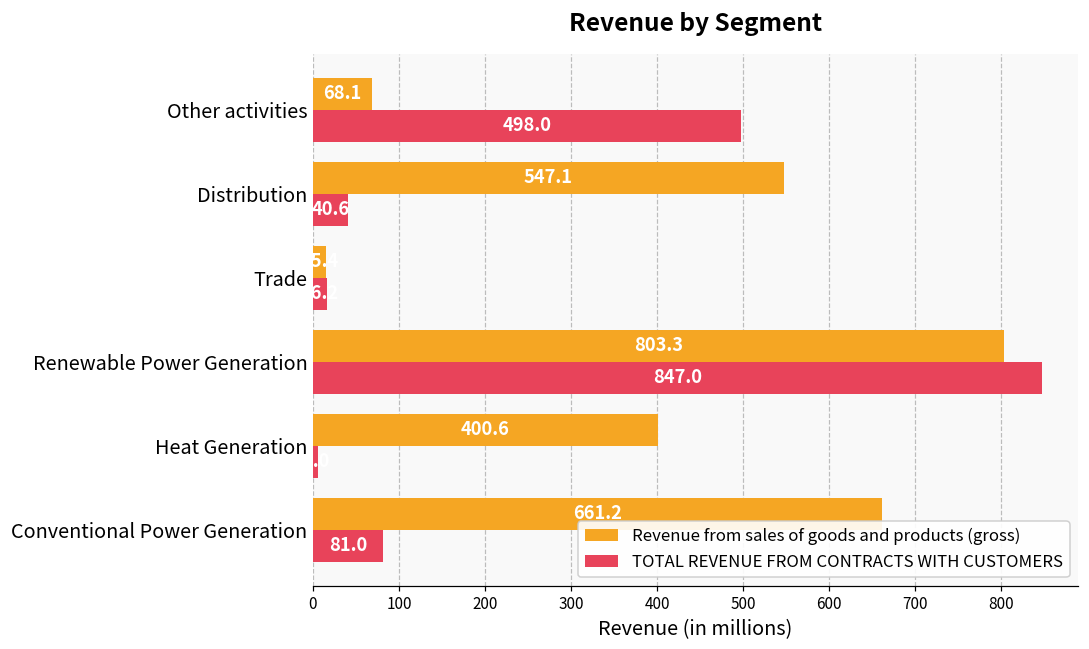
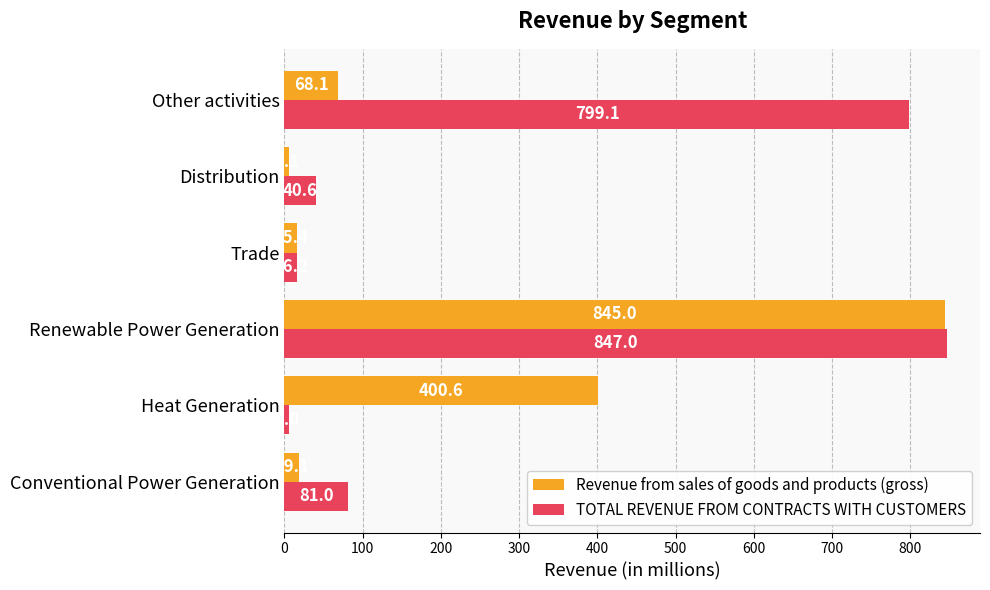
TOTAL REVENUE FROM CONTRACTS WITH CUSTOMERS, Other activities: 498.0 -> 799.1
Revenue from sales of goods and products (gross), Distribution: 550 -> 10
Revenue from sales of goods and products (gross), Renewable Power Generation: 803.3 -> 845.0
Revenue from sales of goods and products (gross), Conventional Power Generation: 660 -> 20
